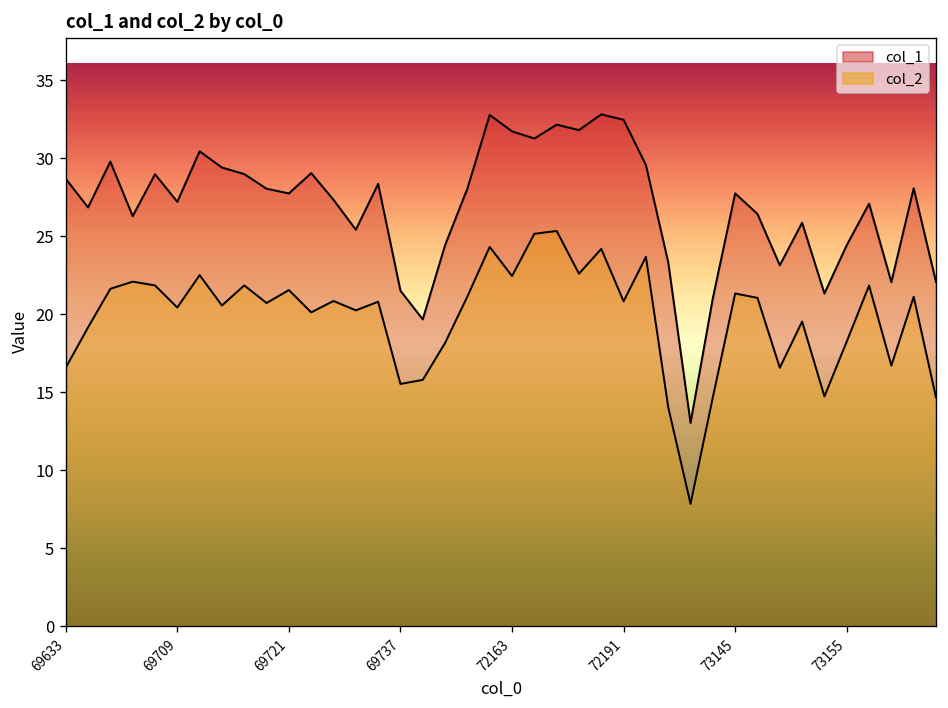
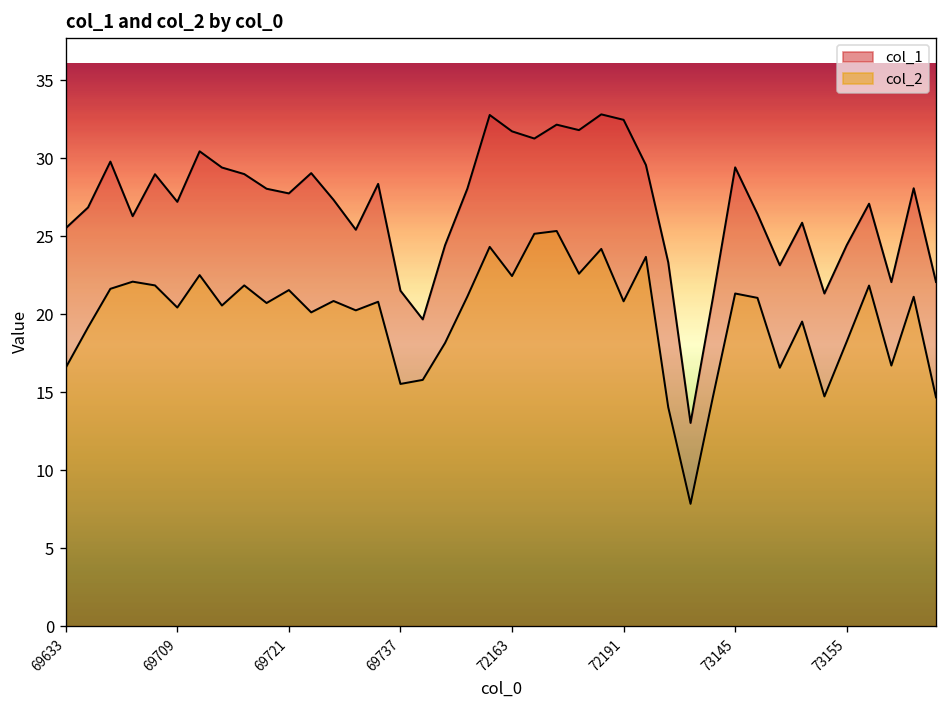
col_1, 69633: 28.7 -> 25.5
col_1, 73145: 27.8 -> 29.4
